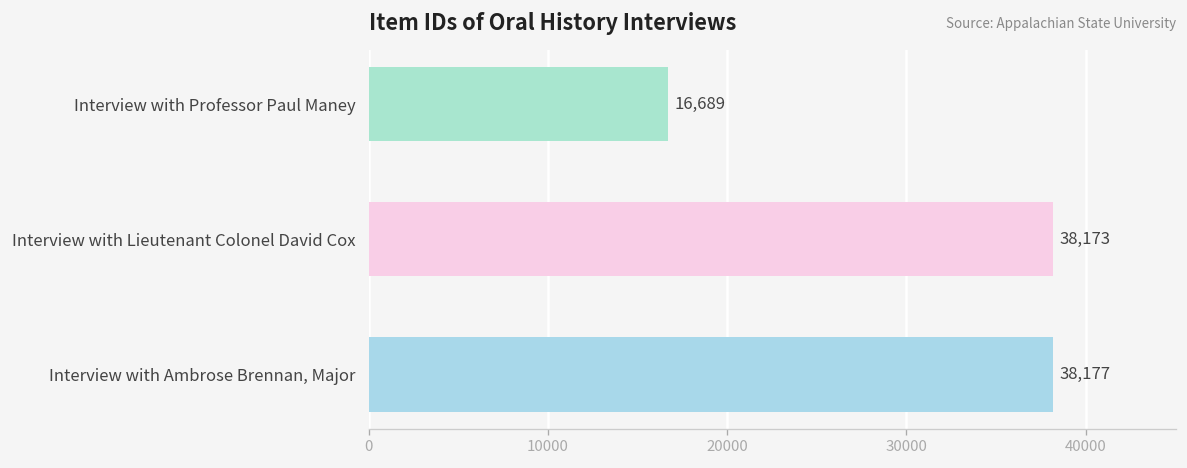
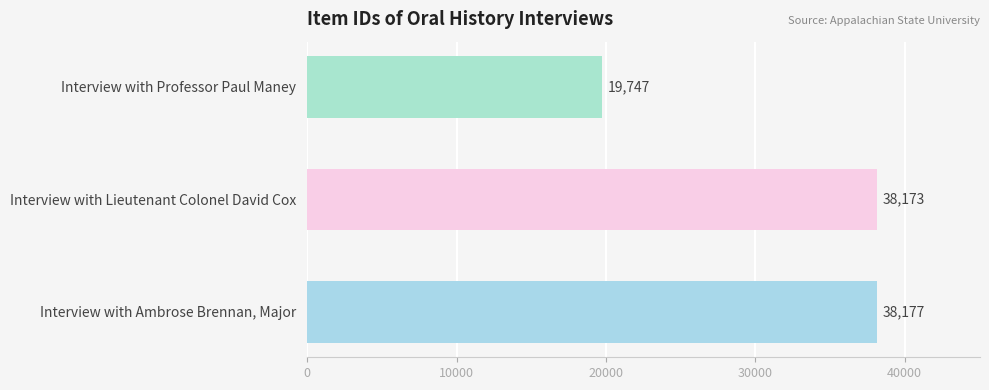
Interview with Professor Paul Maney: 16,689 -> 19,747
